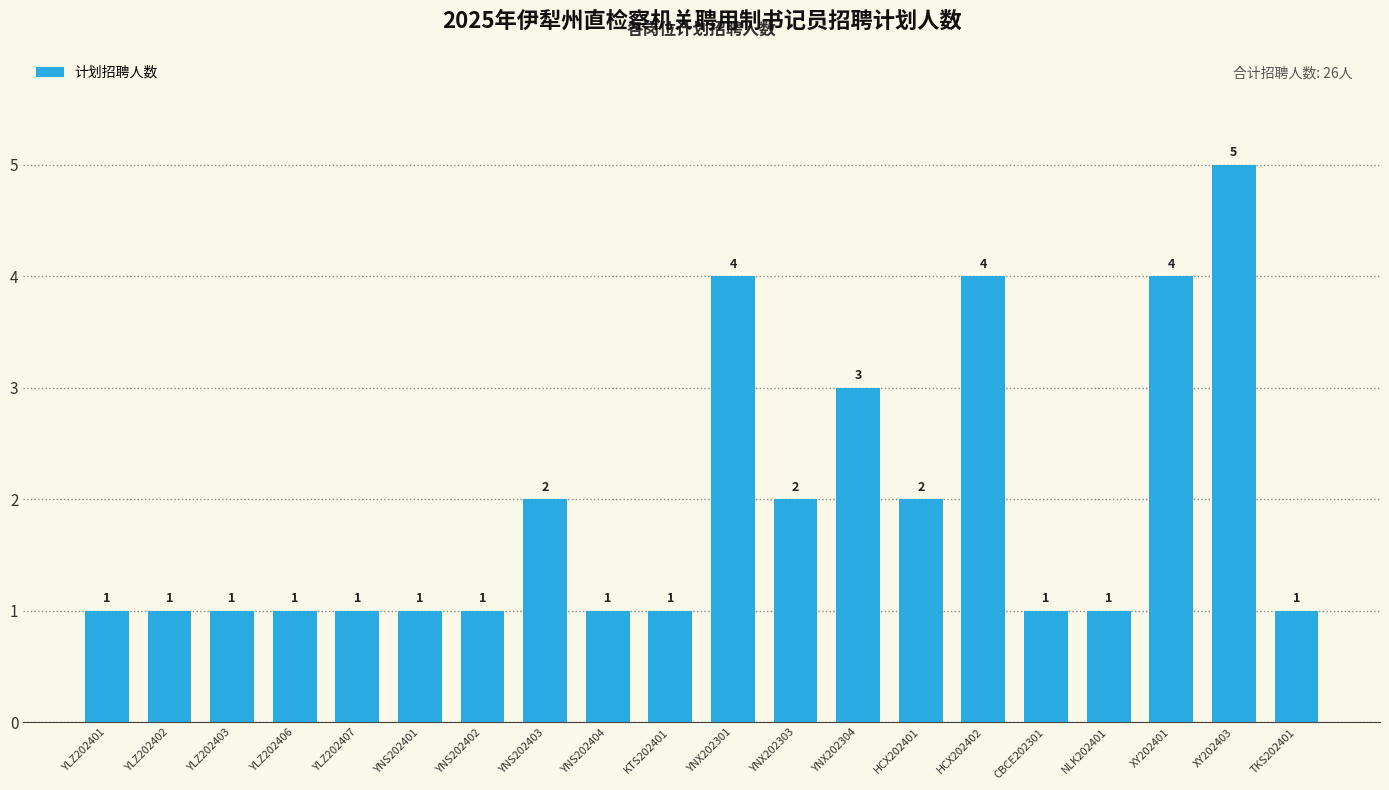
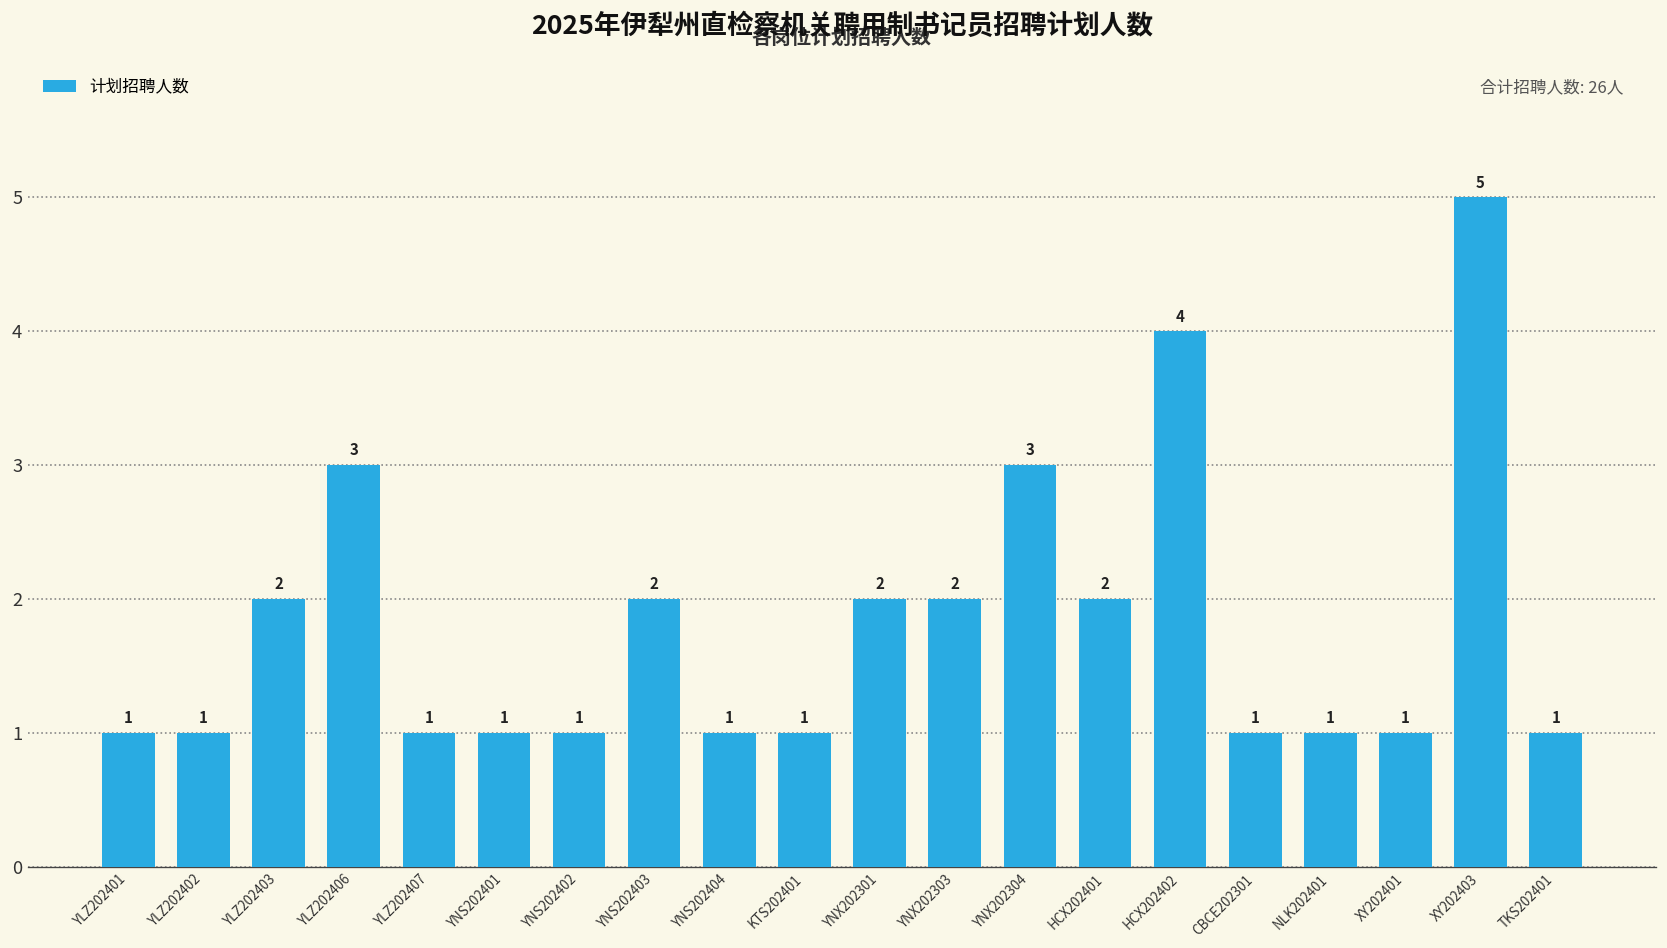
YLZ202403: 1 -> 2
YLZ202406: 1 -> 3
YNX202301: 4 -> 2
XY202401: 4 -> 1
